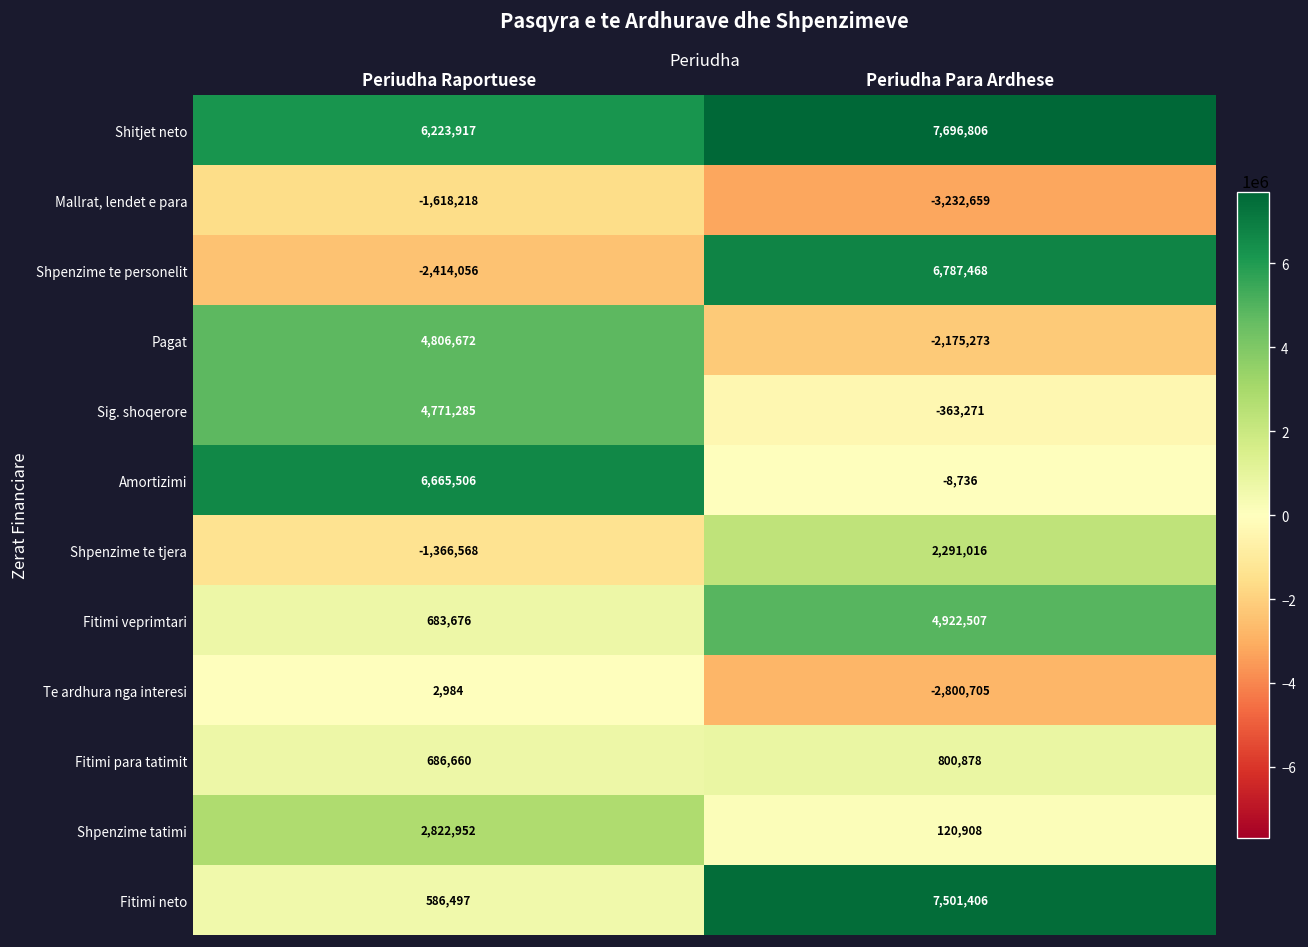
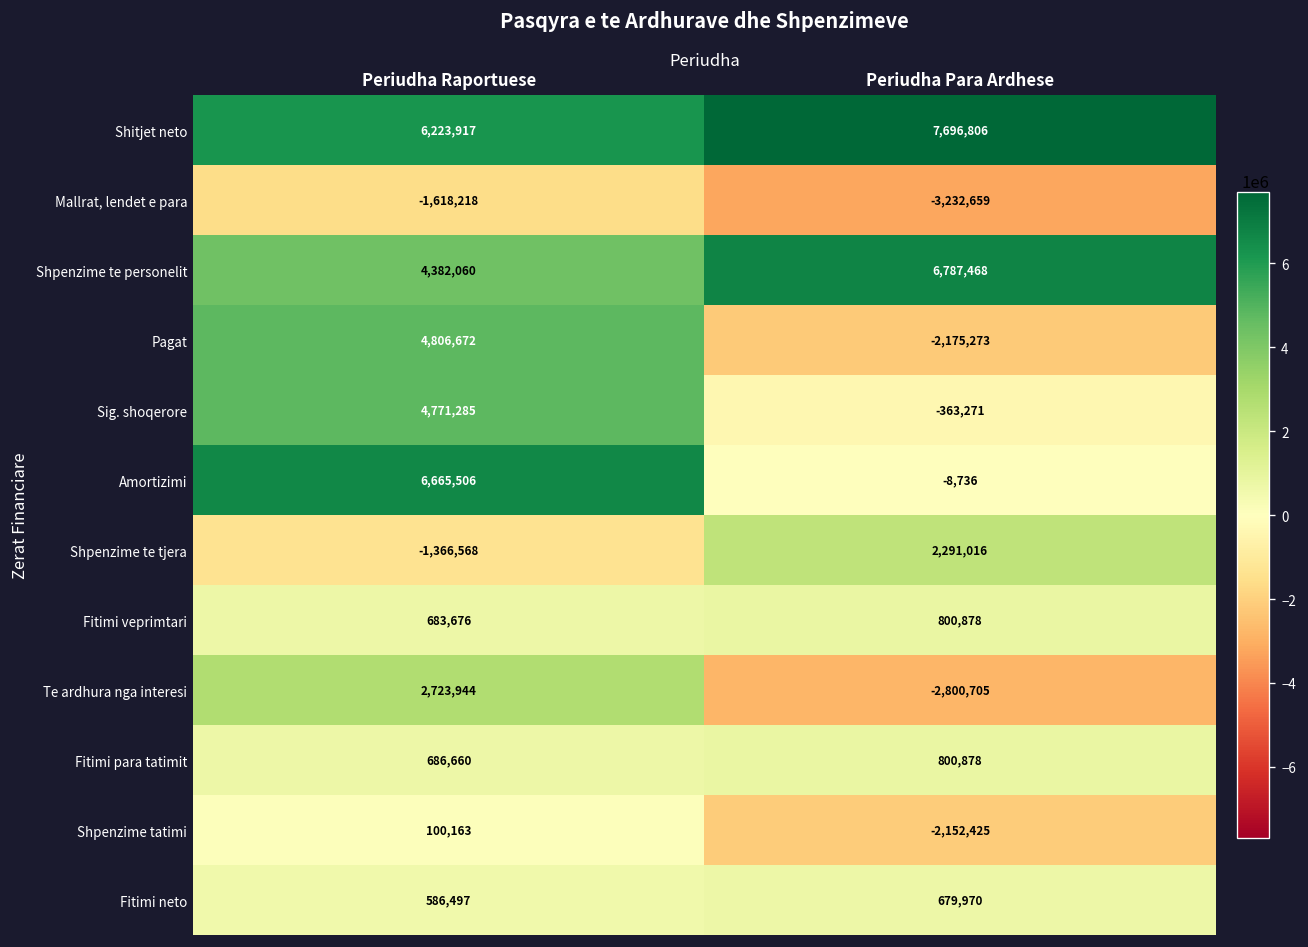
Shpenzime te personelit, Periudha Raportuese: -2,414,056 -> 4,382,060
Fitimi veprimtari, Periudha Para Ardhese: 4,922,507 -> 800,878
Te ardhura nga interesi, Periudha Raportuese: 2,984 -> 2,723,944
Shpenzime tatimi, Periudha Raportuese: 2,822,952 -> 100,163
Shpenzime tatimi, Periudha Para Ardhese: 120,908 -> -2,152,425
Fitimi neto, Periudha Para Ardhese: 7,501,406 -> 679,970
